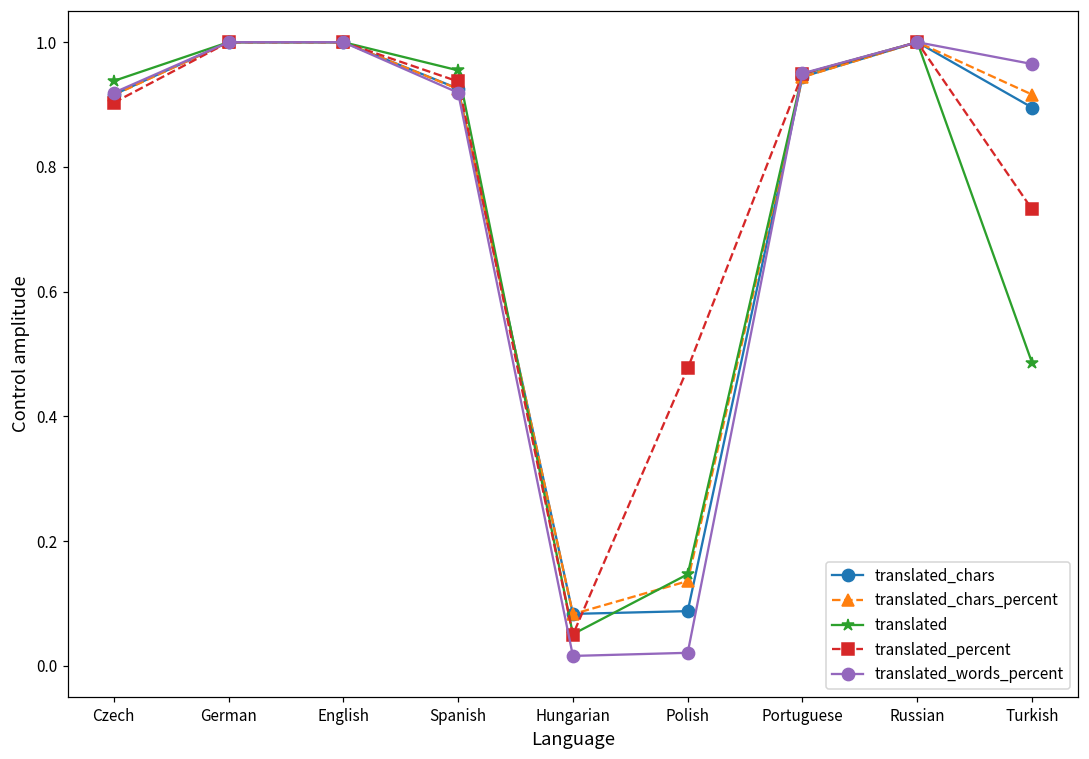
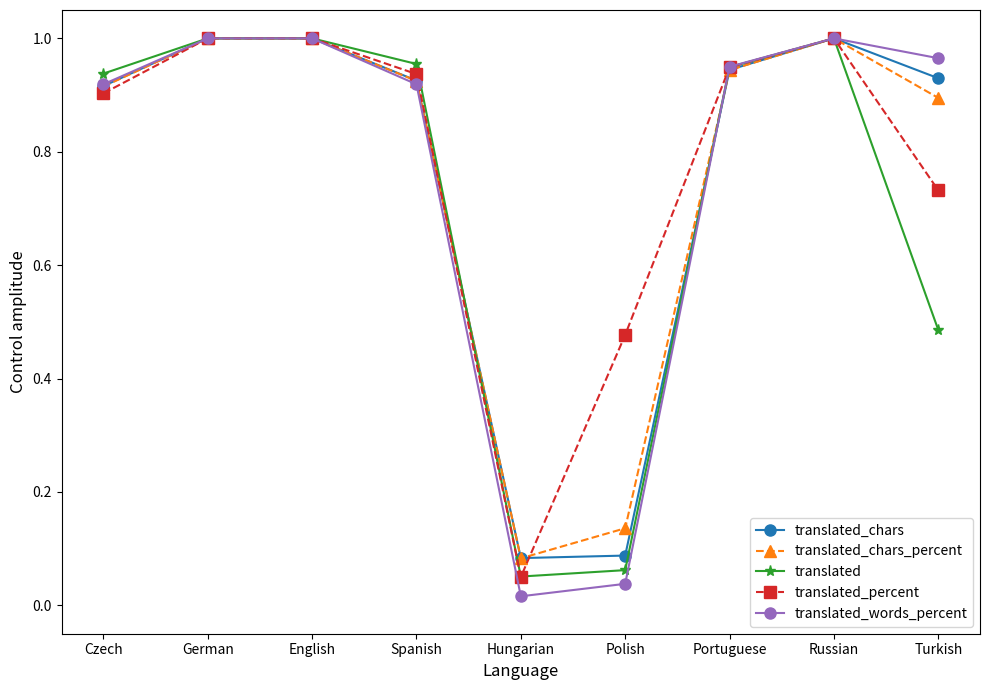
translated, Polish: 0.15 -> 0.06
translated_words_percent, Polish: 0.02 -> 0.04
translated_chars, Turkish: 0.90 -> 0.93
translated_chars_percent, Turkish: 0.92 -> 0.90
